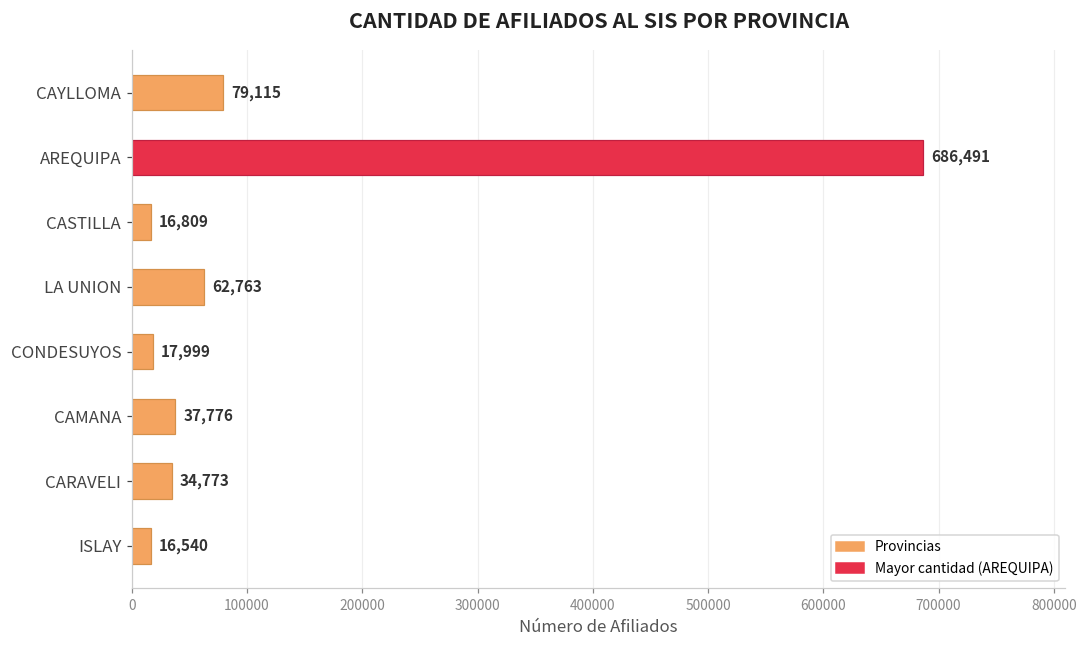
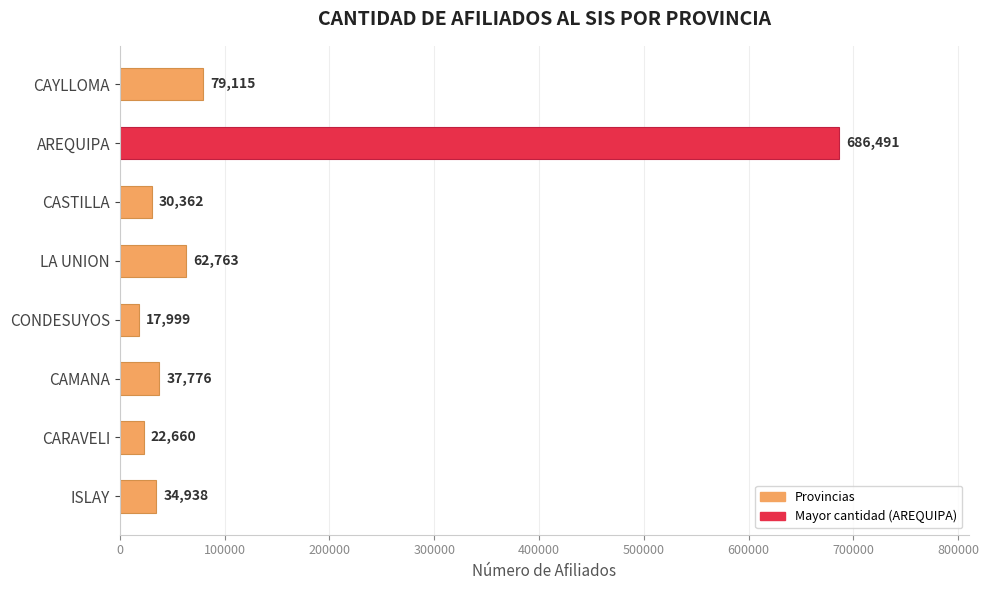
CASTILLA: 16,809 -> 30,362
CARAVELI: 34,773 -> 22,660
ISLAY: 16,540 -> 34,938
